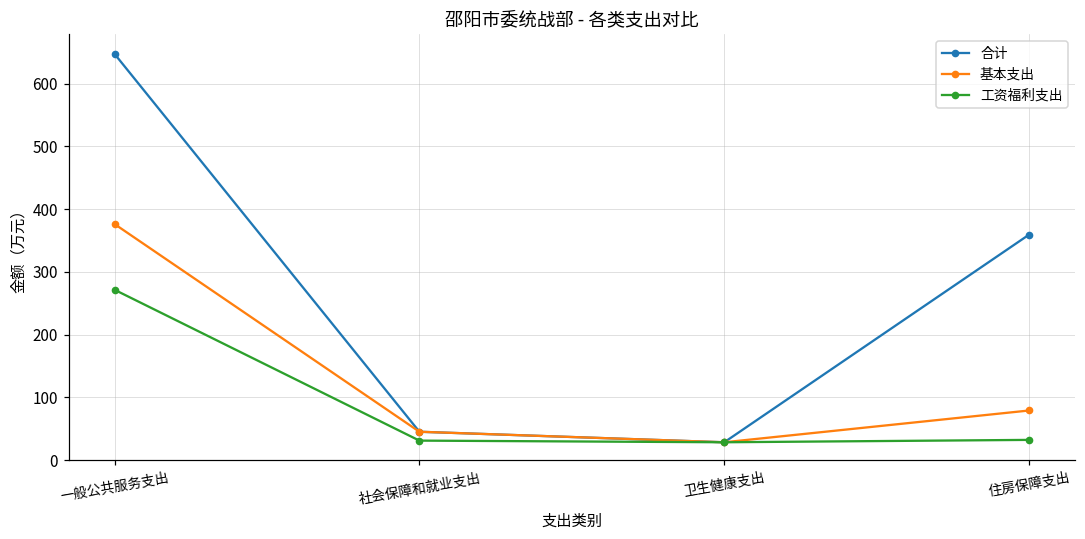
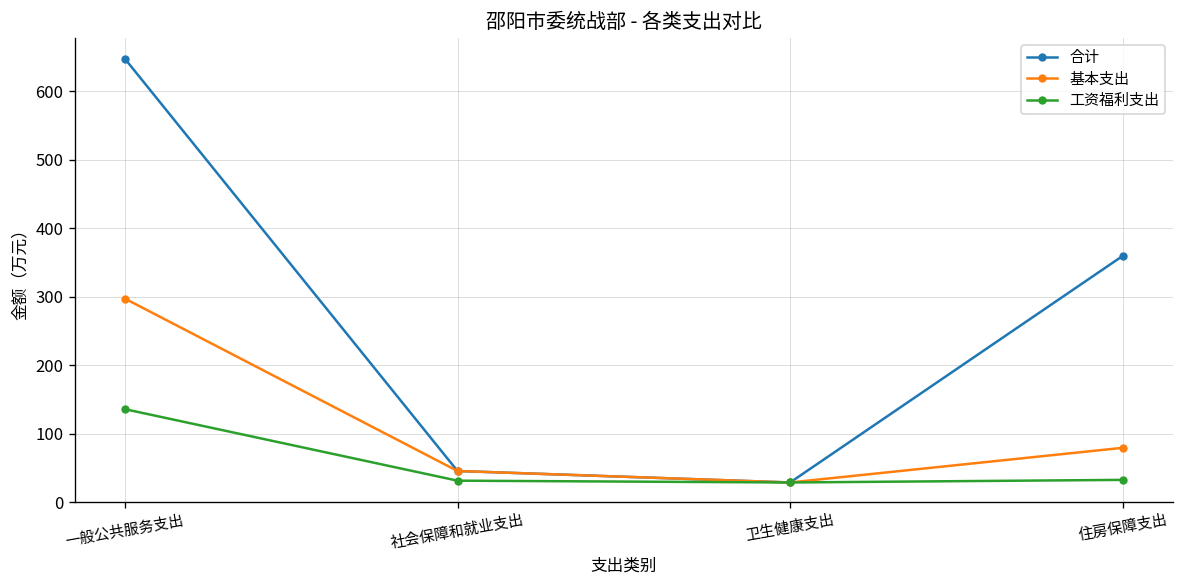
基本支出, 一般公共服务支出: 380 -> 300
工资福利支出, 一般公共服务支出: 270 -> 140
